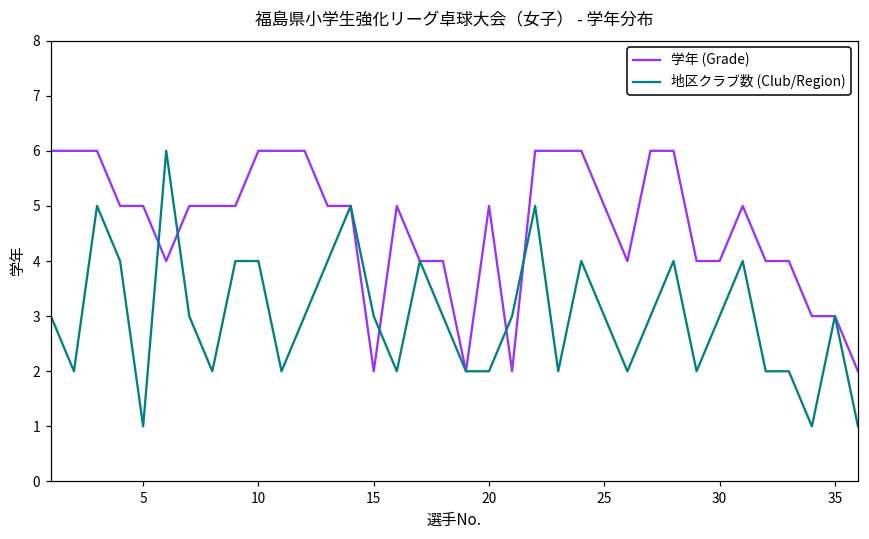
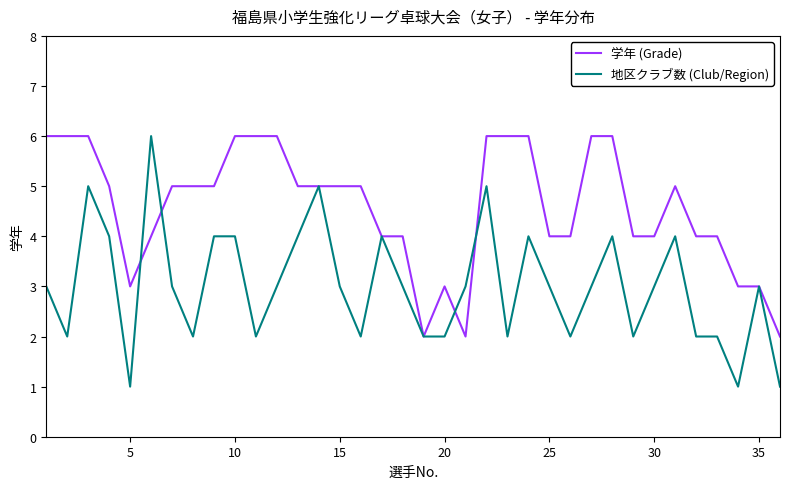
学年 (Grade), 5: 5 -> 3
学年 (Grade), 15: 2 -> 5
学年 (Grade), 20: 5 -> 3
学年 (Grade), 25: 5 -> 4
